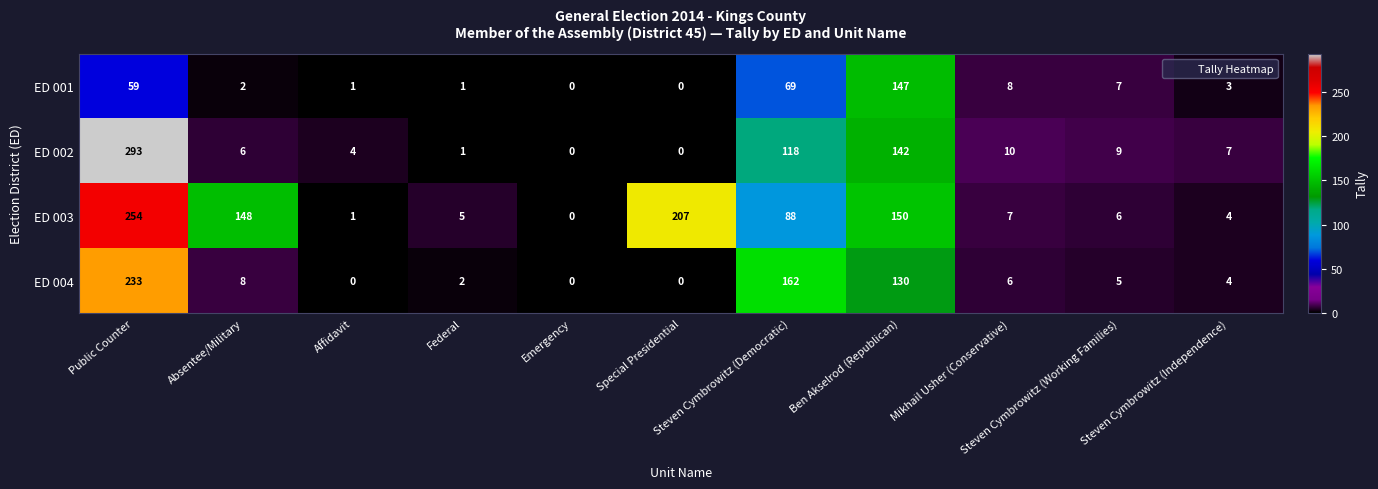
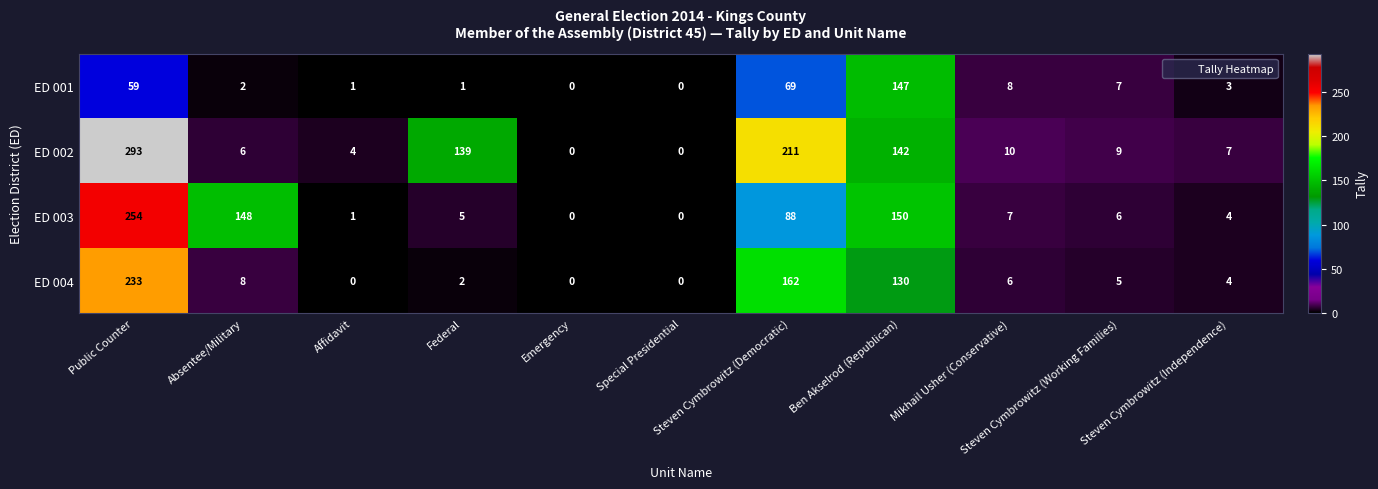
ED 002, Federal: 1 -> 139
ED 002, Steven Cymbrowitz (Democratic): 118 -> 211
ED 003, Special Presidential: 207 -> 0
